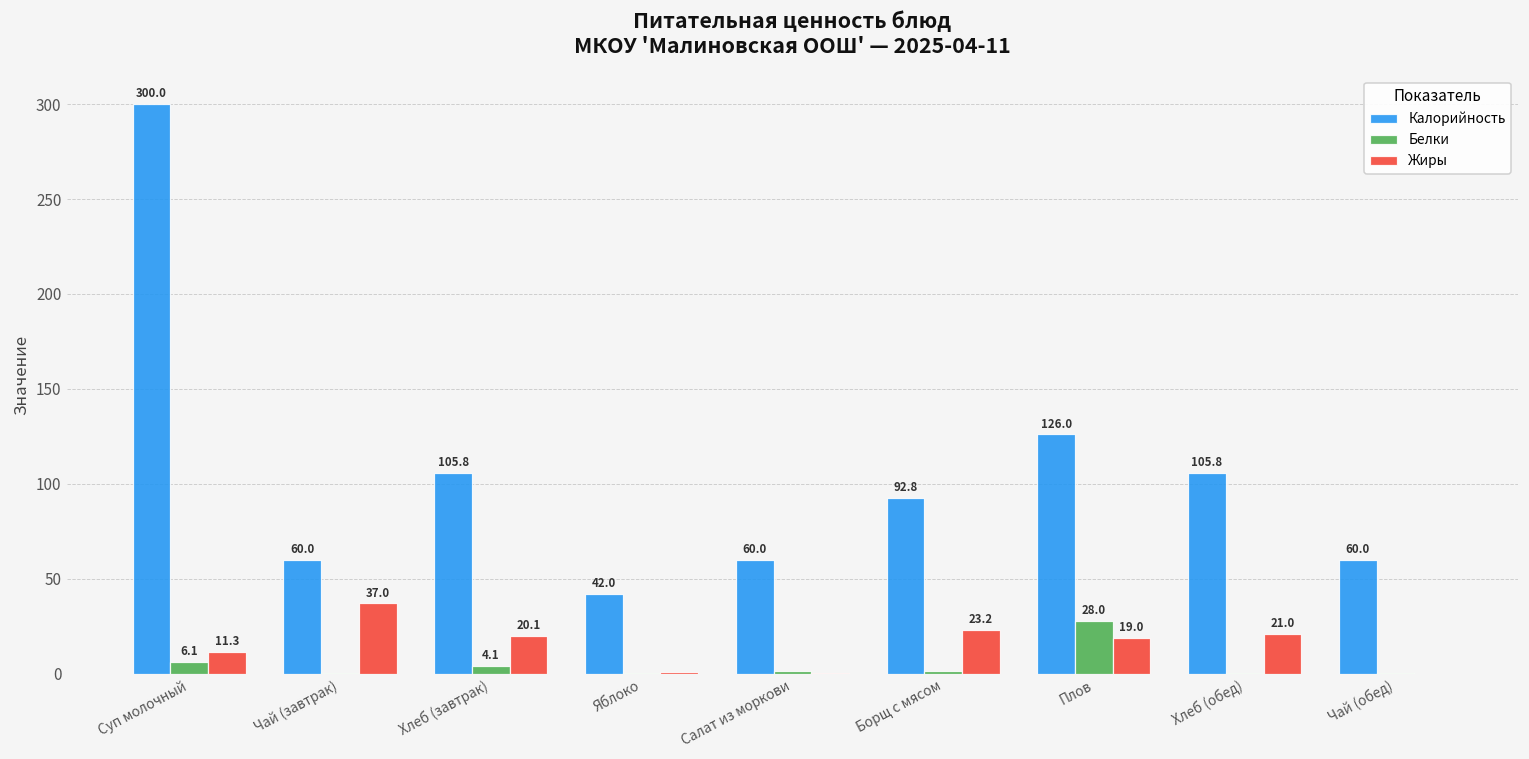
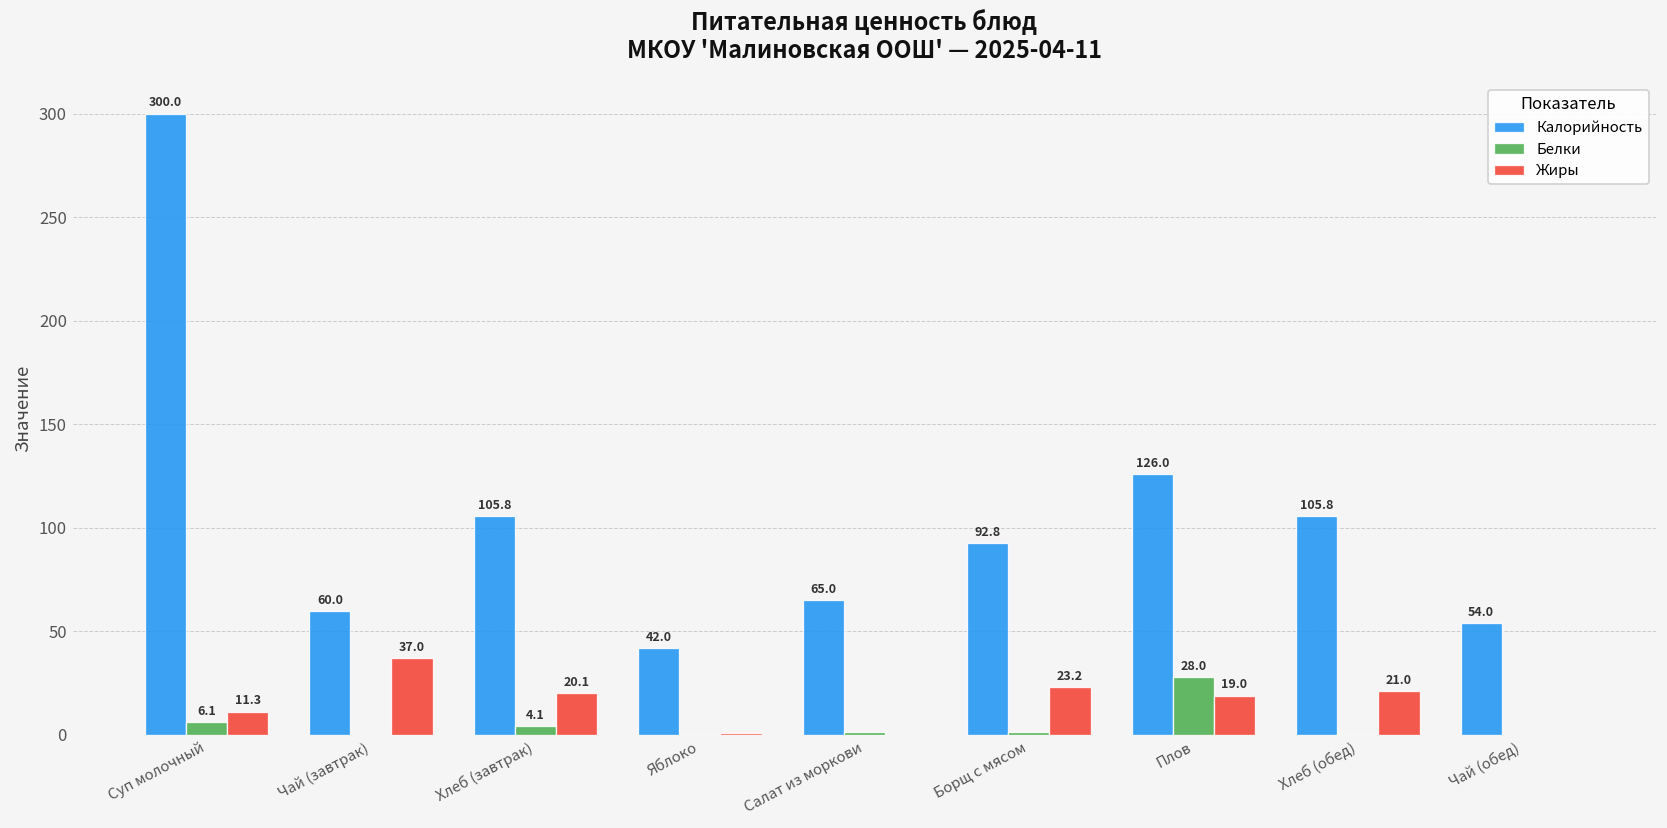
Калорийность, Салат из моркови: 60.0 -> 65.0
Калорийность, Чай (обед): 60.0 -> 54.0
